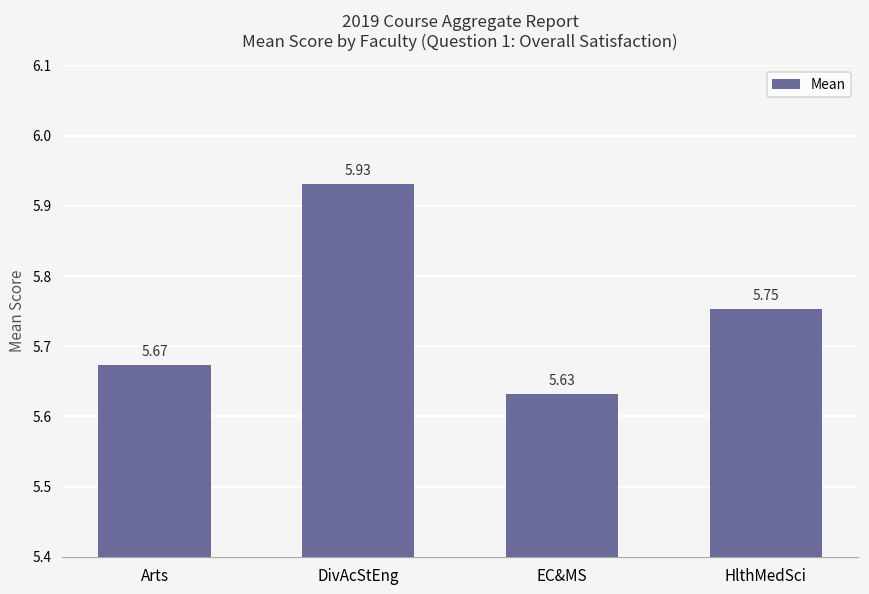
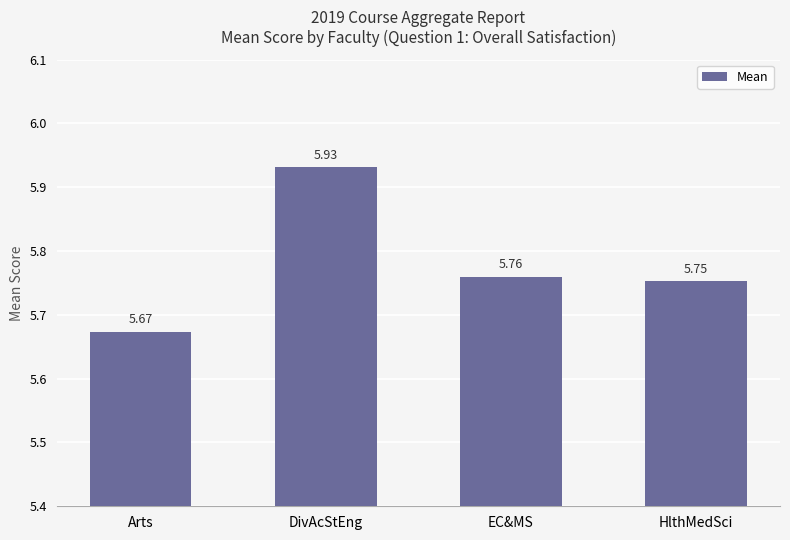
EC&MS: 5.63 -> 5.76
